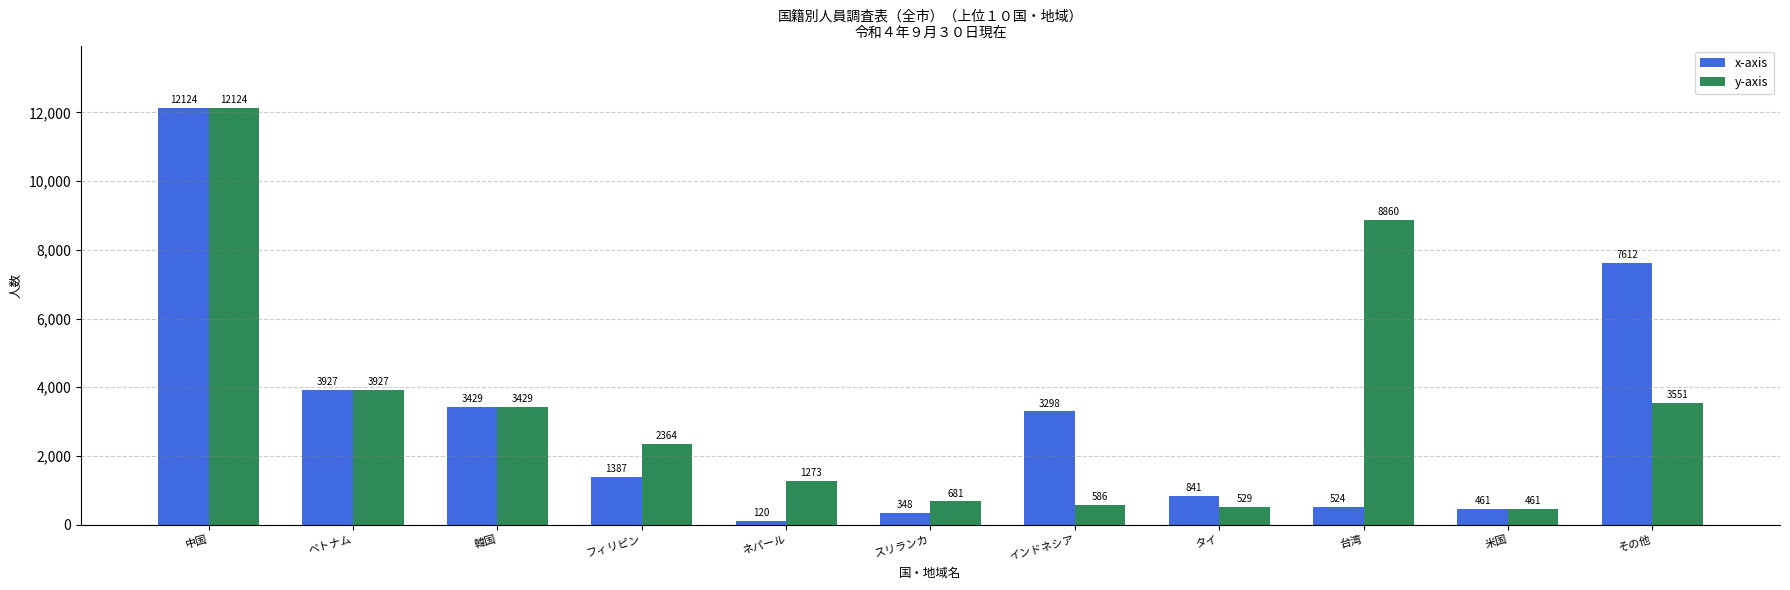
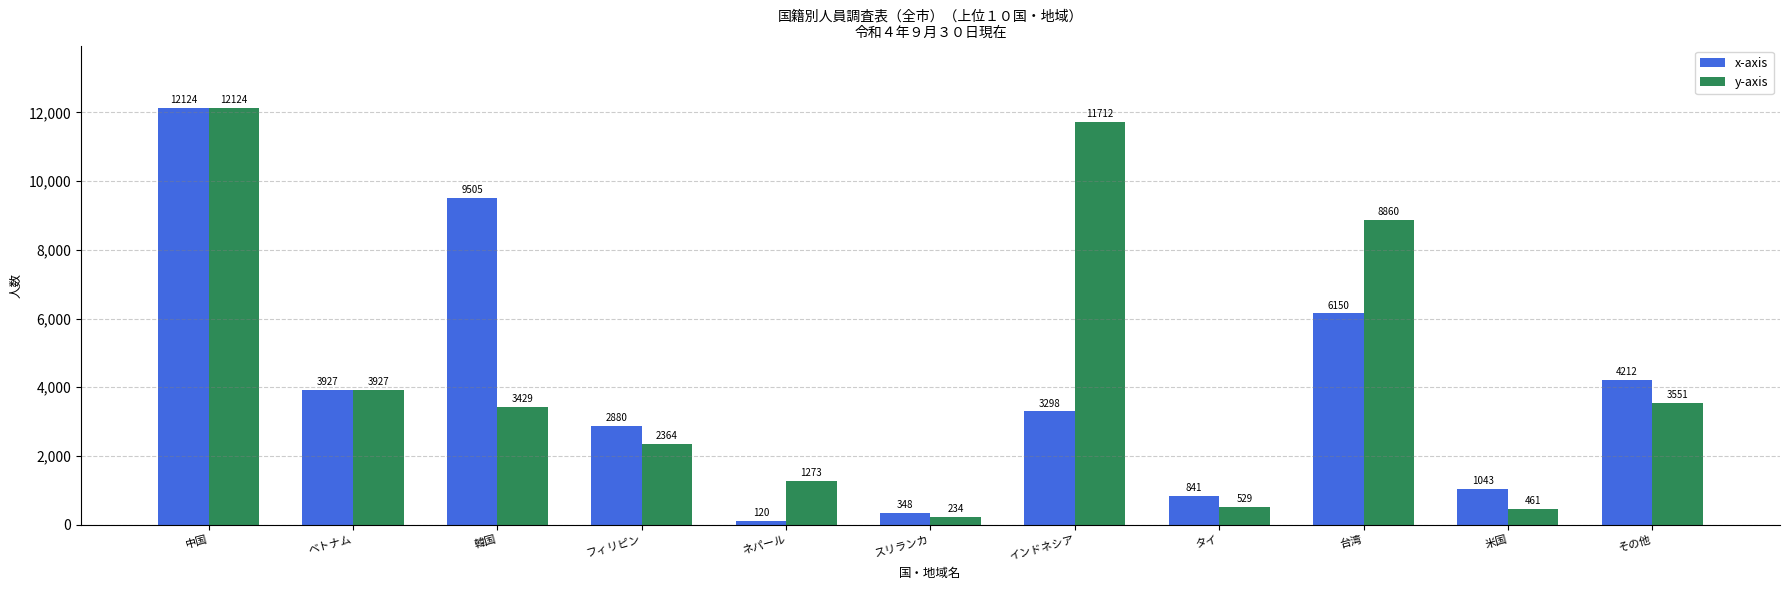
x-axis, 韓国: 3429 -> 9505
x-axis, フィリピン: 1387 -> 2880
y-axis, スリランカ: 681 -> 234
y-axis, インドネシア: 586 -> 11712
x-axis, 台湾: 524 -> 6150
x-axis, 米国: 461 -> 1043
x-axis, その他: 7612 -> 4212
